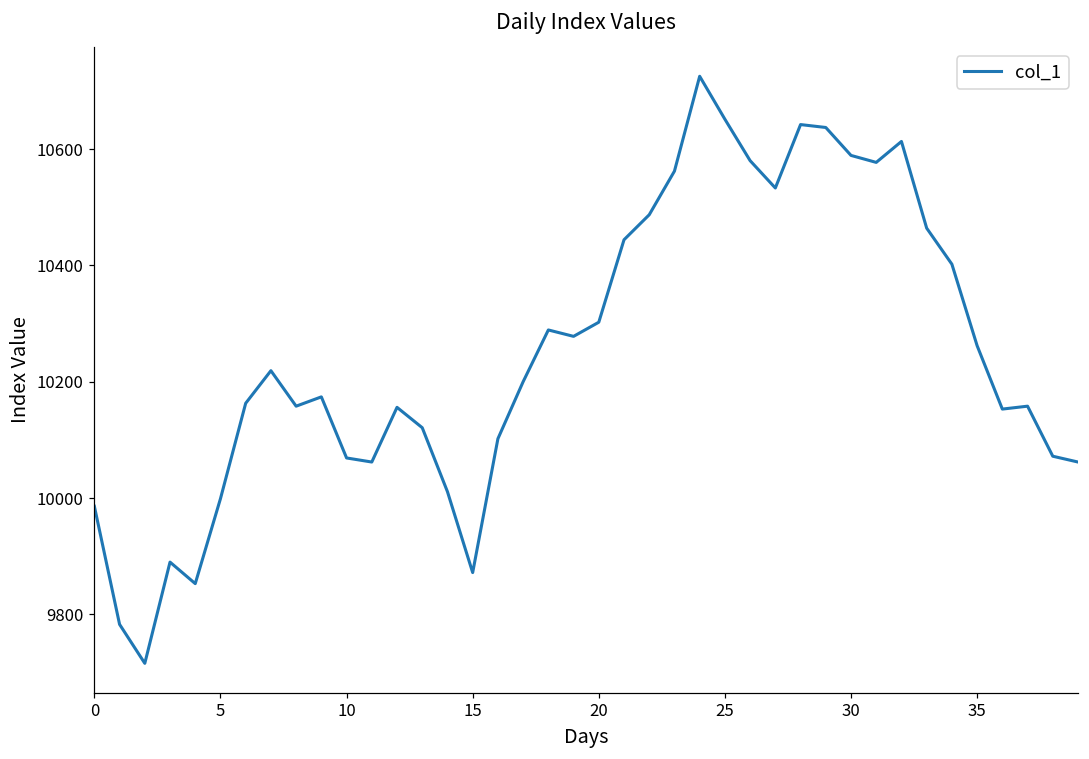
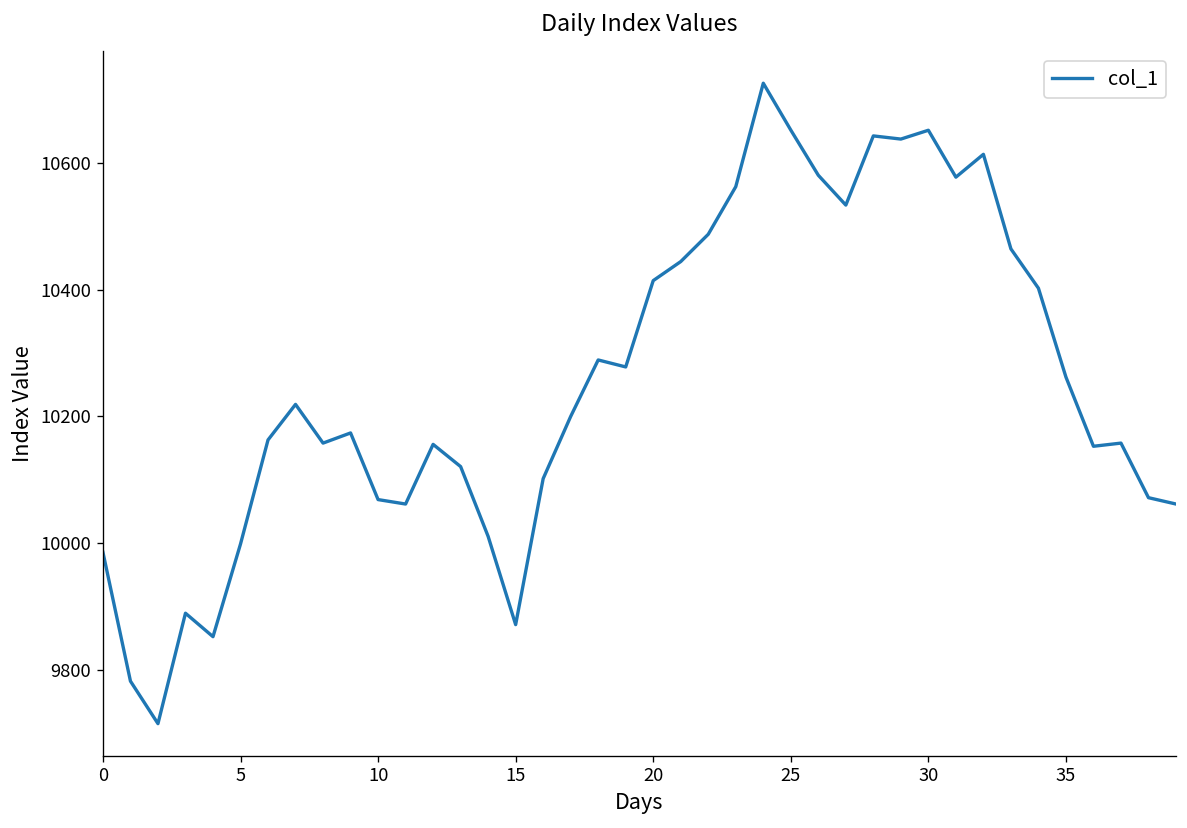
20: 10300 -> 10410
30: 10590 -> 10650
